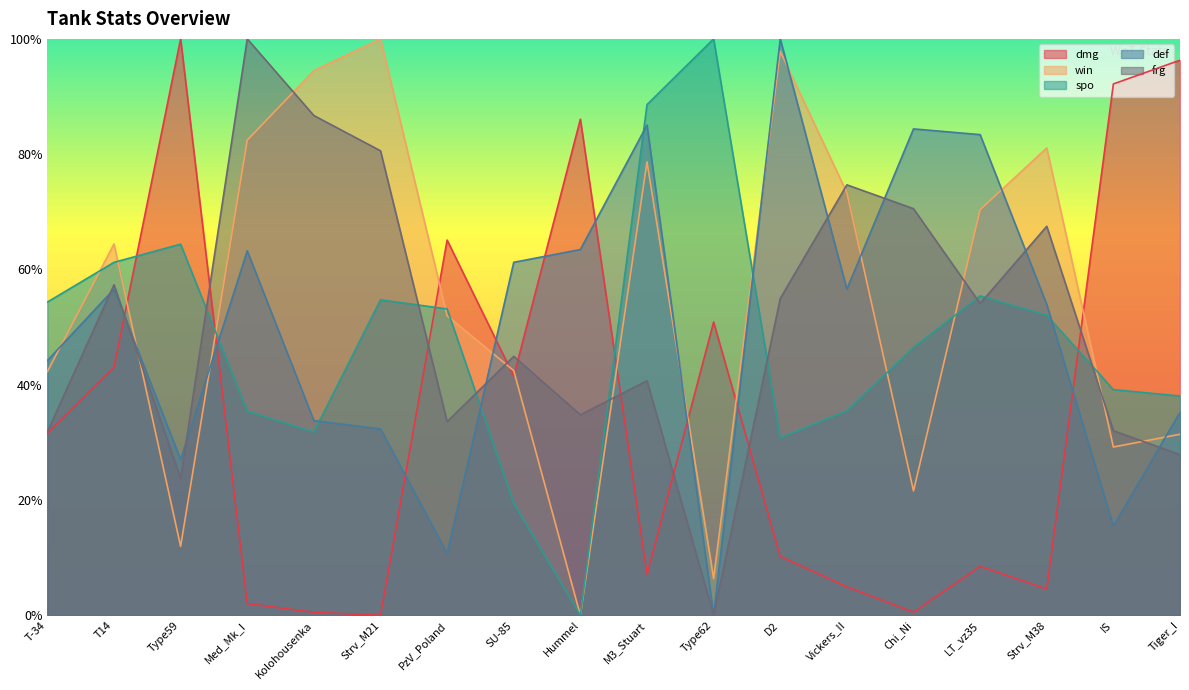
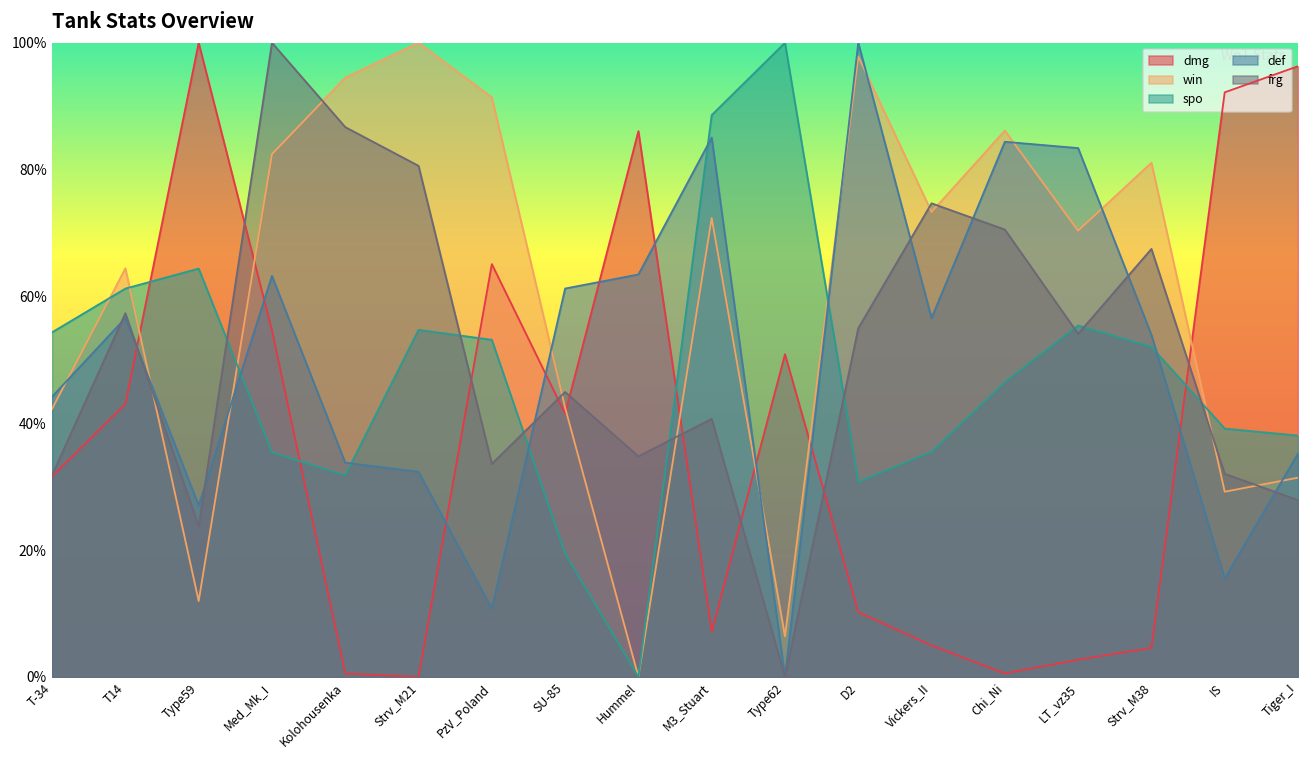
dmg, Med_Mk_I: 2% -> 55%
win, PzV_Poland: 52% -> 91%
win, M3_Stuart: 79% -> 72%
win, Chi_Ni: 22% -> 86%
dmg, LT_vz35: 8% -> 3%
